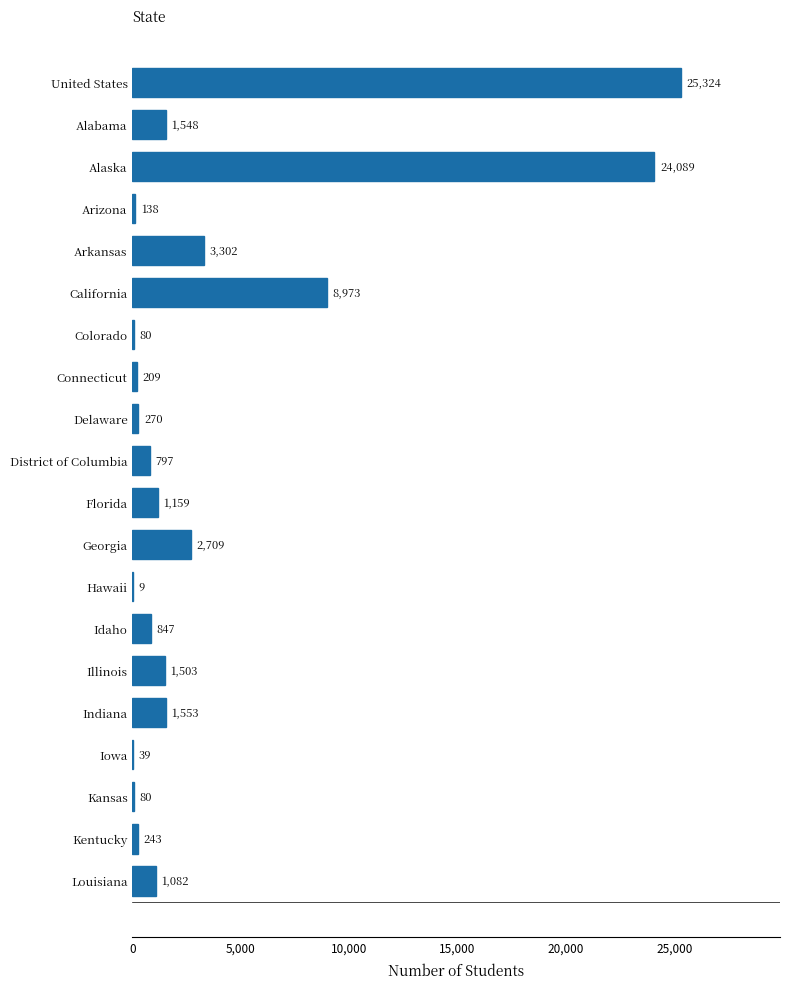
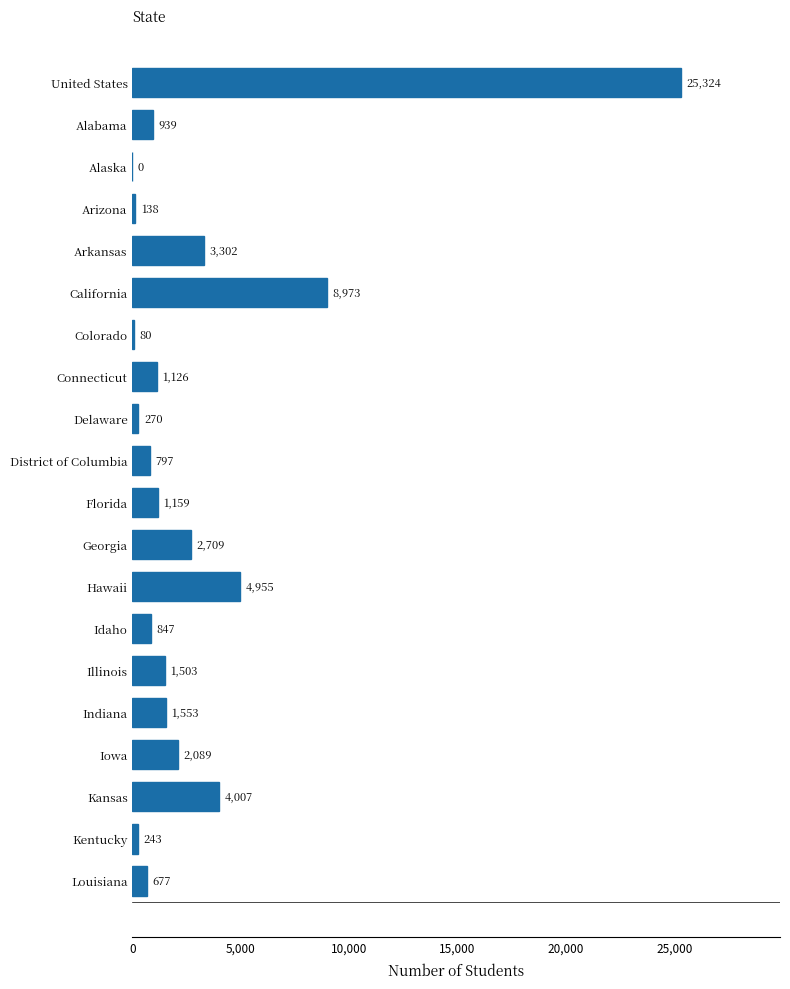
Alabama: 1,548 -> 939
Alaska: 24,089 -> 0
Connecticut: 209 -> 1,126
Hawaii: 9 -> 4,955
Iowa: 39 -> 2,089
Kansas: 80 -> 4,007
Louisiana: 1,082 -> 677
